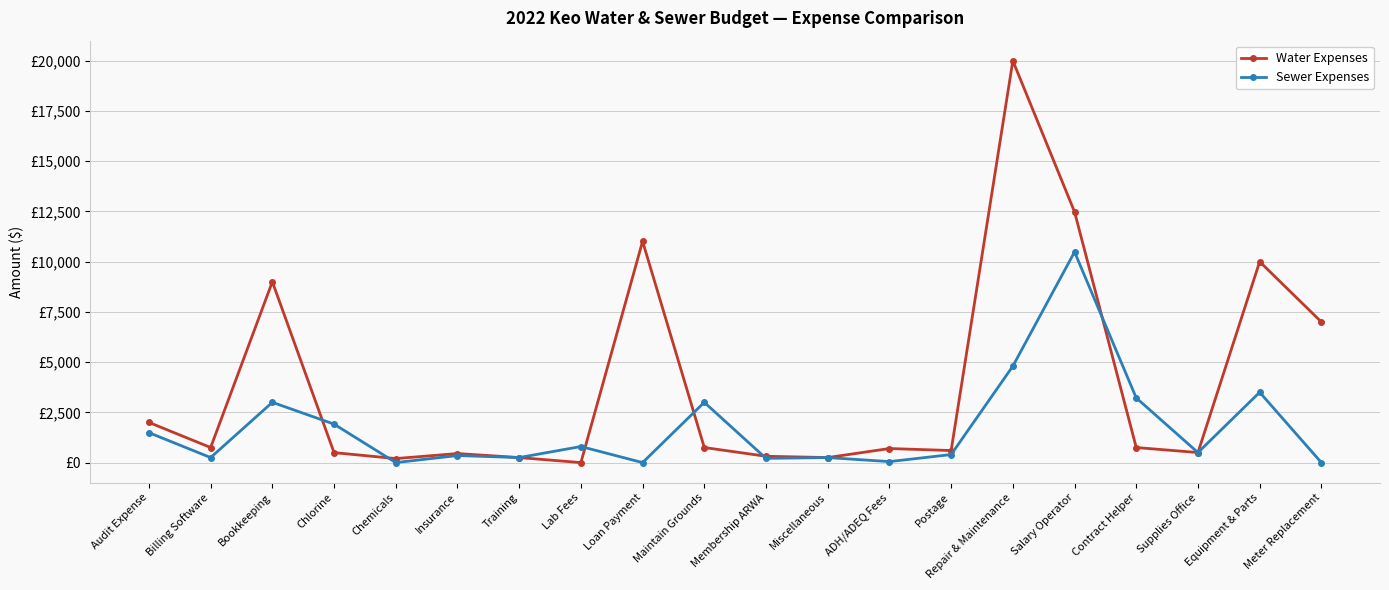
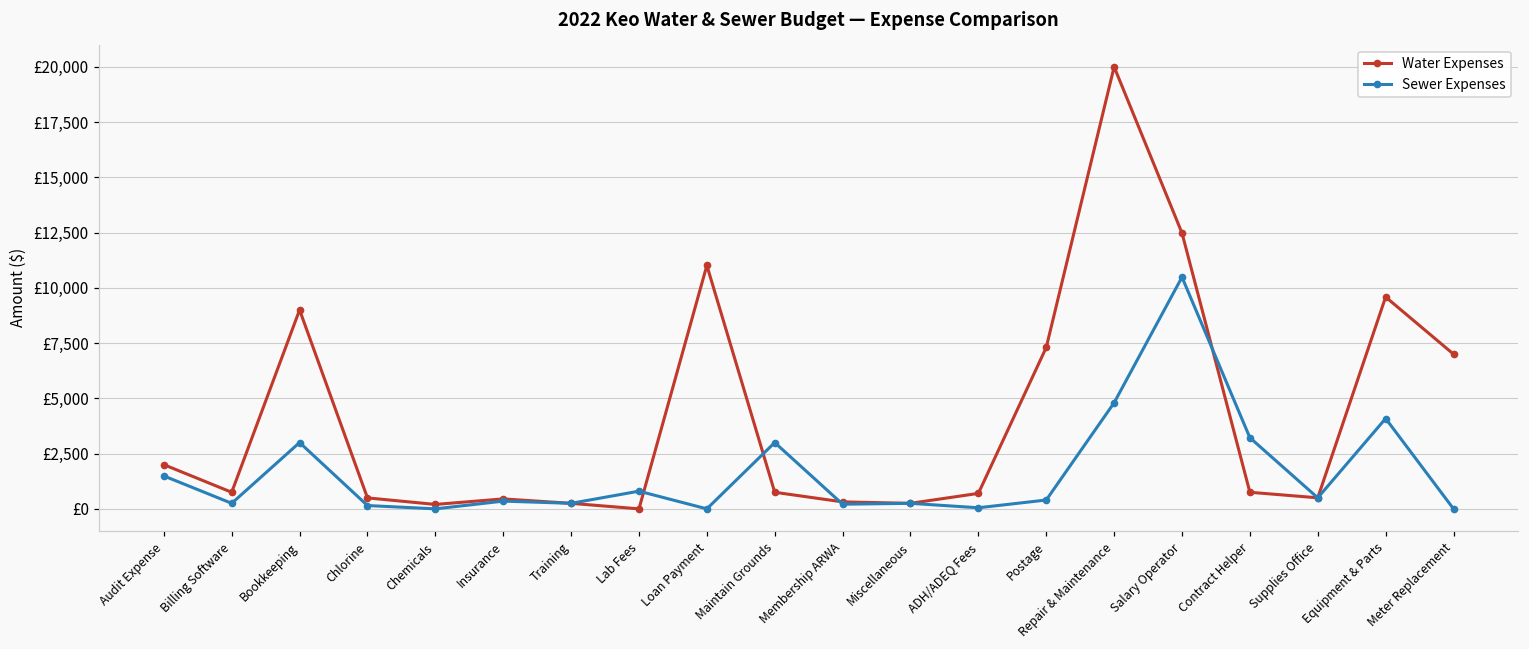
Sewer Expenses, Chlorine: £1,900 -> £200
Water Expenses, Postage: £600 -> £7,300
Water Expenses, Equipment & Parts: £10,000 -> £9,600
Sewer Expenses, Equipment & Parts: £3,500 -> £4,100
